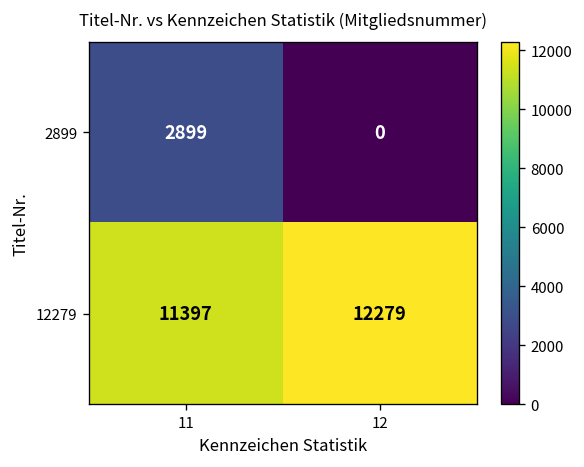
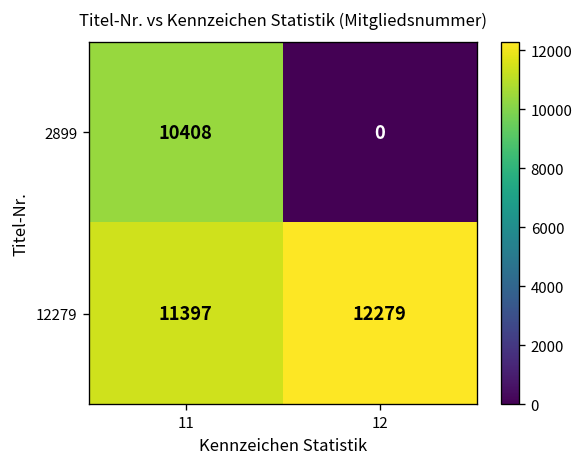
2899, 11: 2899 -> 10408
